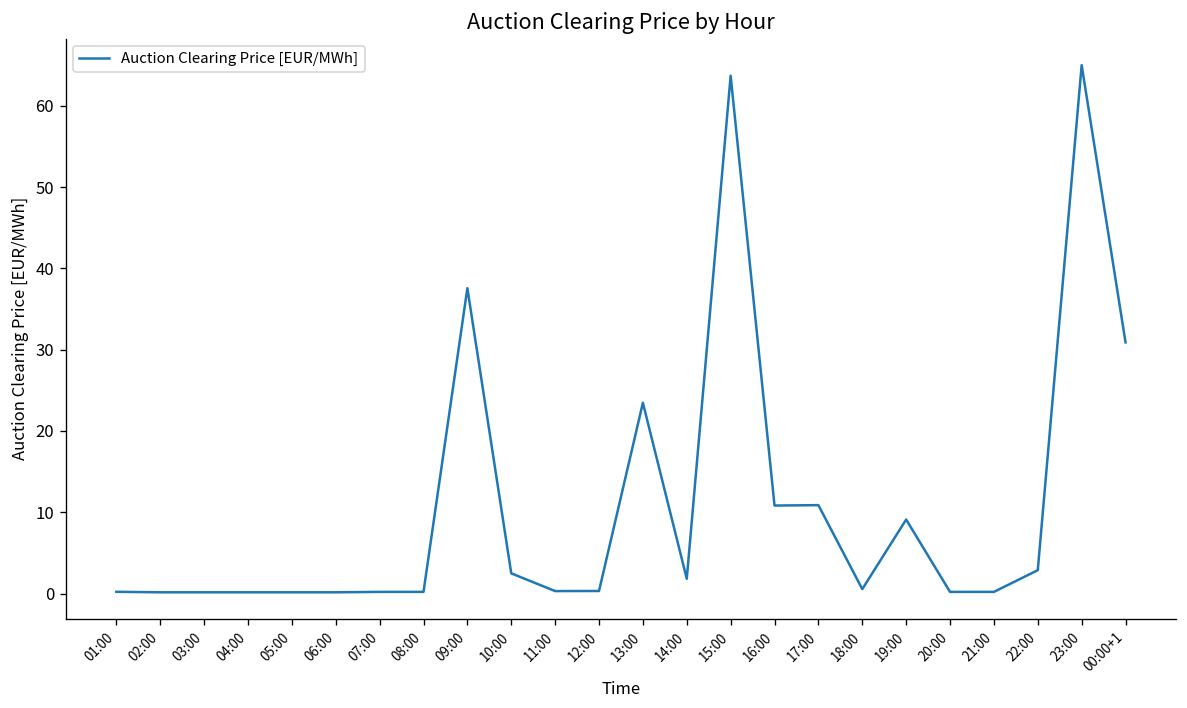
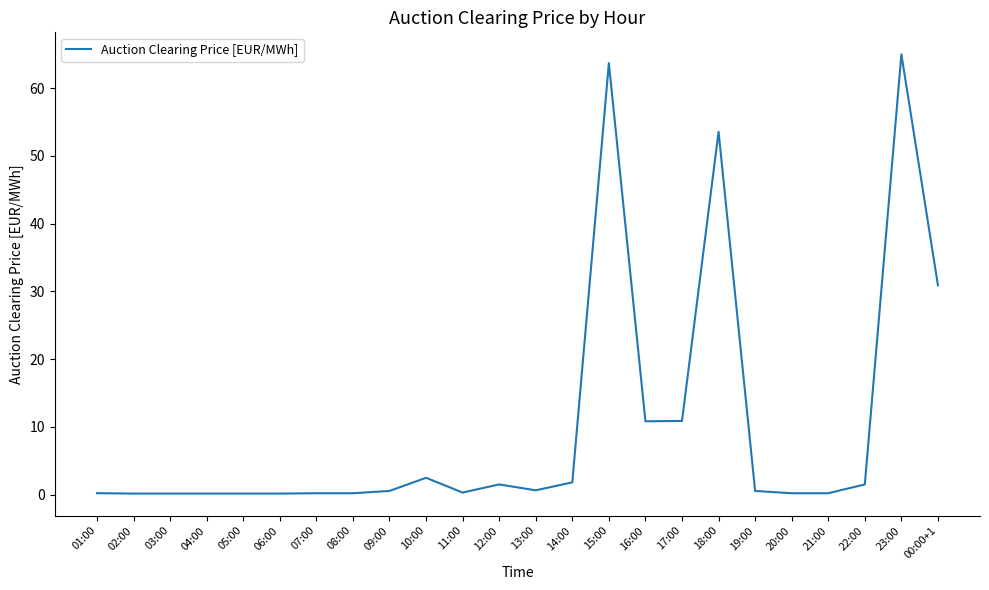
09:00: 38 -> 1
12:00: 0 -> 2
13:00: 23 -> 1
18:00: 1 -> 54
19:00: 9 -> 1
22:00: 3 -> 2
